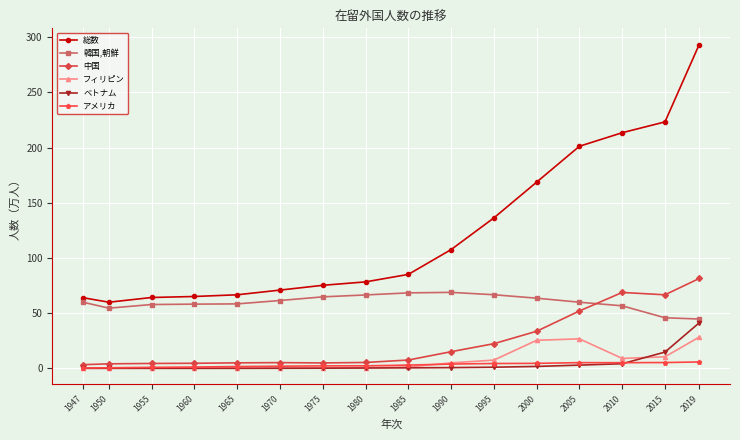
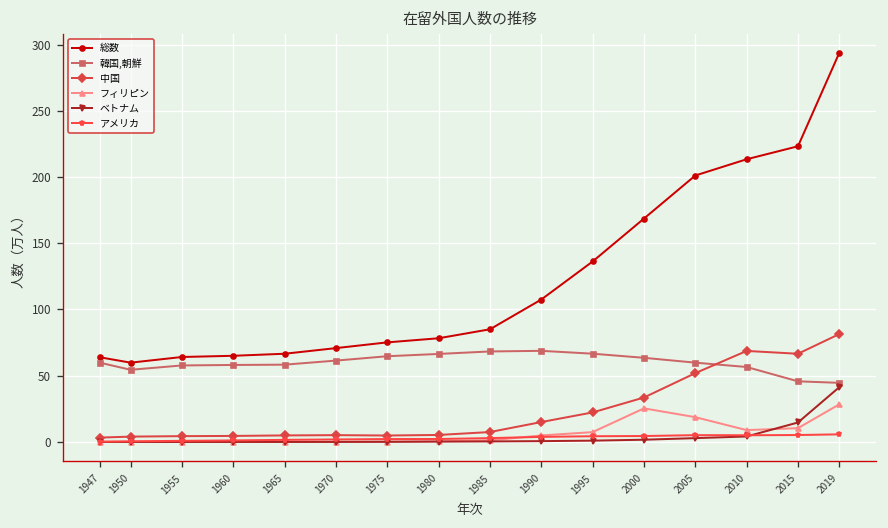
フィリピン, 2005: 27 -> 19
